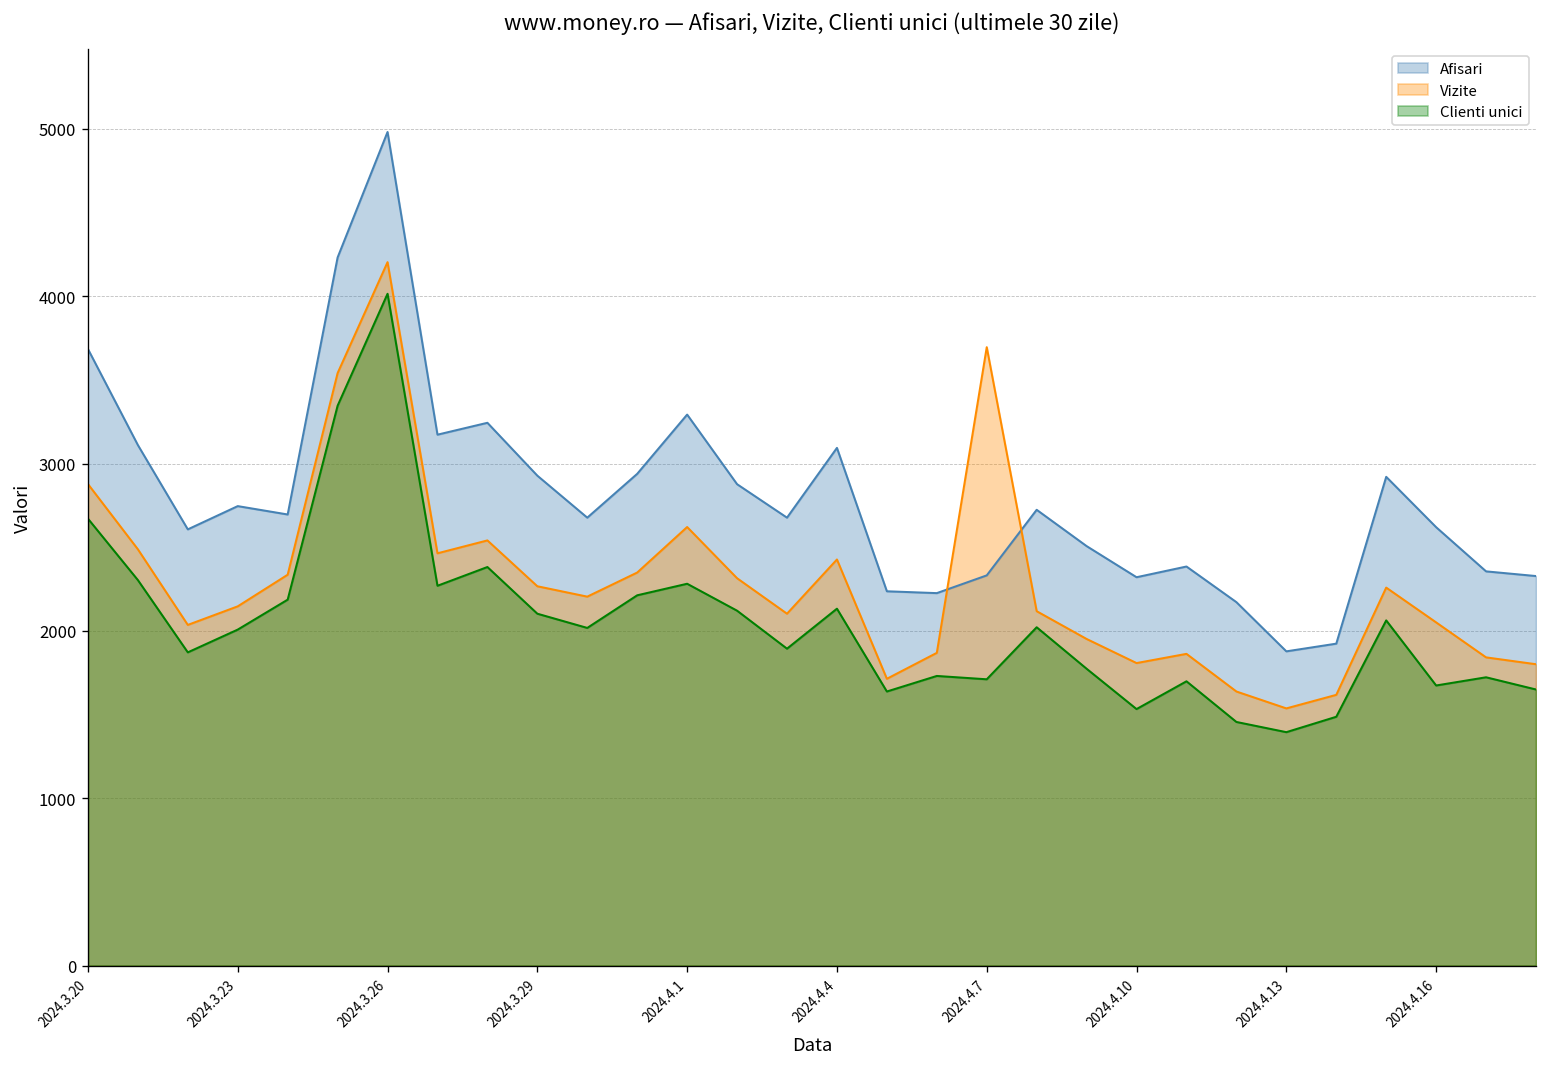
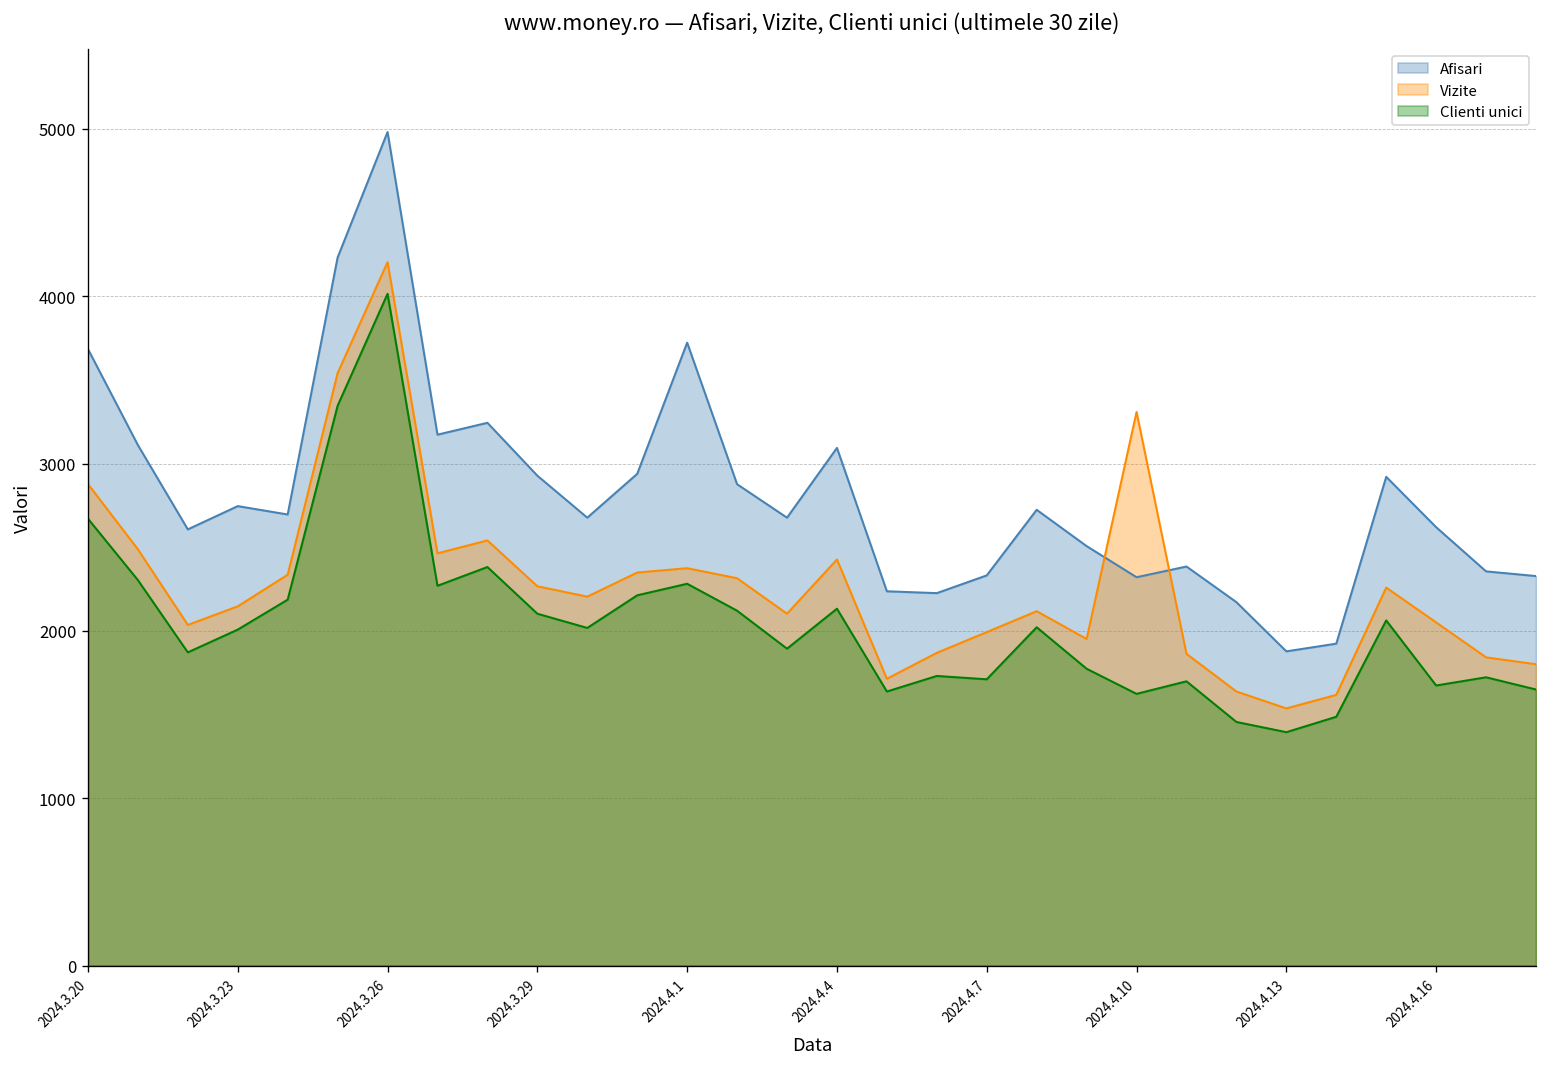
Afisari, 2024.4.1: 3290 -> 3720
Vizite, 2024.4.1: 2620 -> 2380
Vizite, 2024.4.7: 3700 -> 1990
Vizite, 2024.4.10: 1810 -> 3310
Clienti unici, 2024.4.10: 1530 -> 1620
